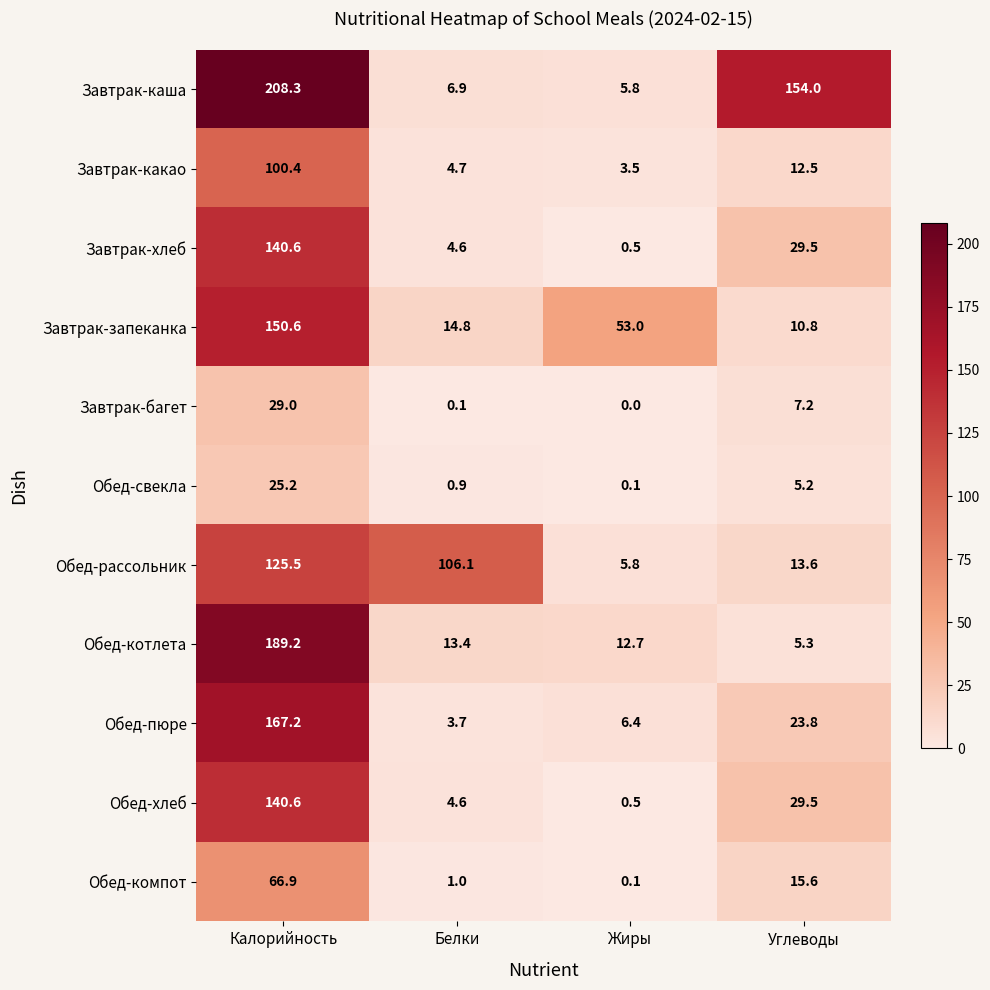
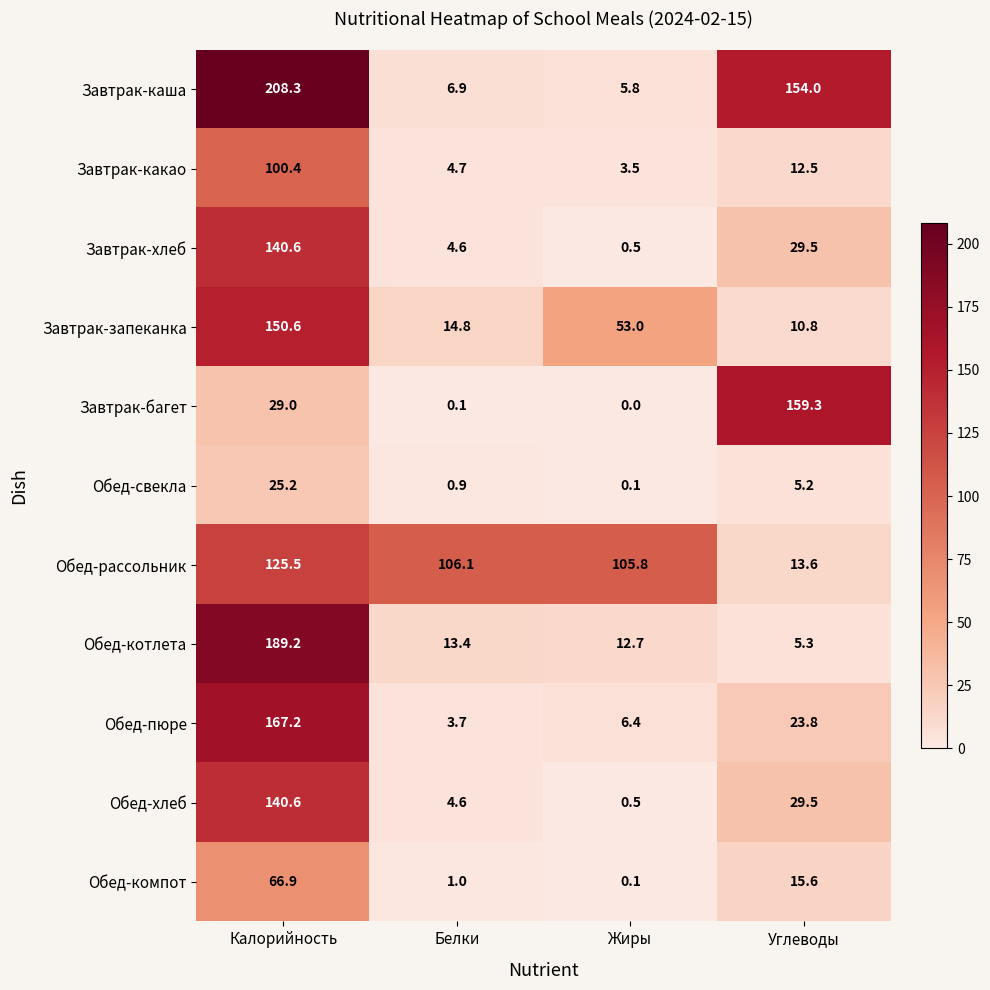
Завтрак-багет, Углеводы: 7.2 -> 159.3
Обед-рассольник, Жиры: 5.8 -> 105.8
